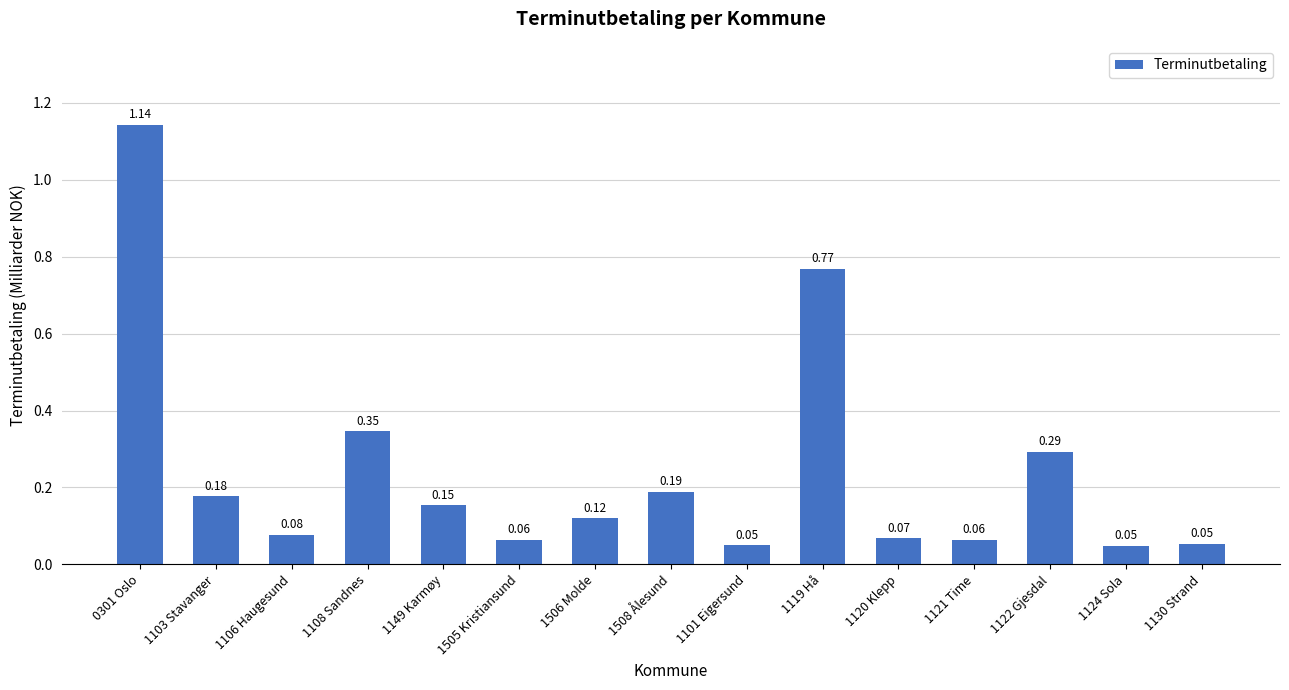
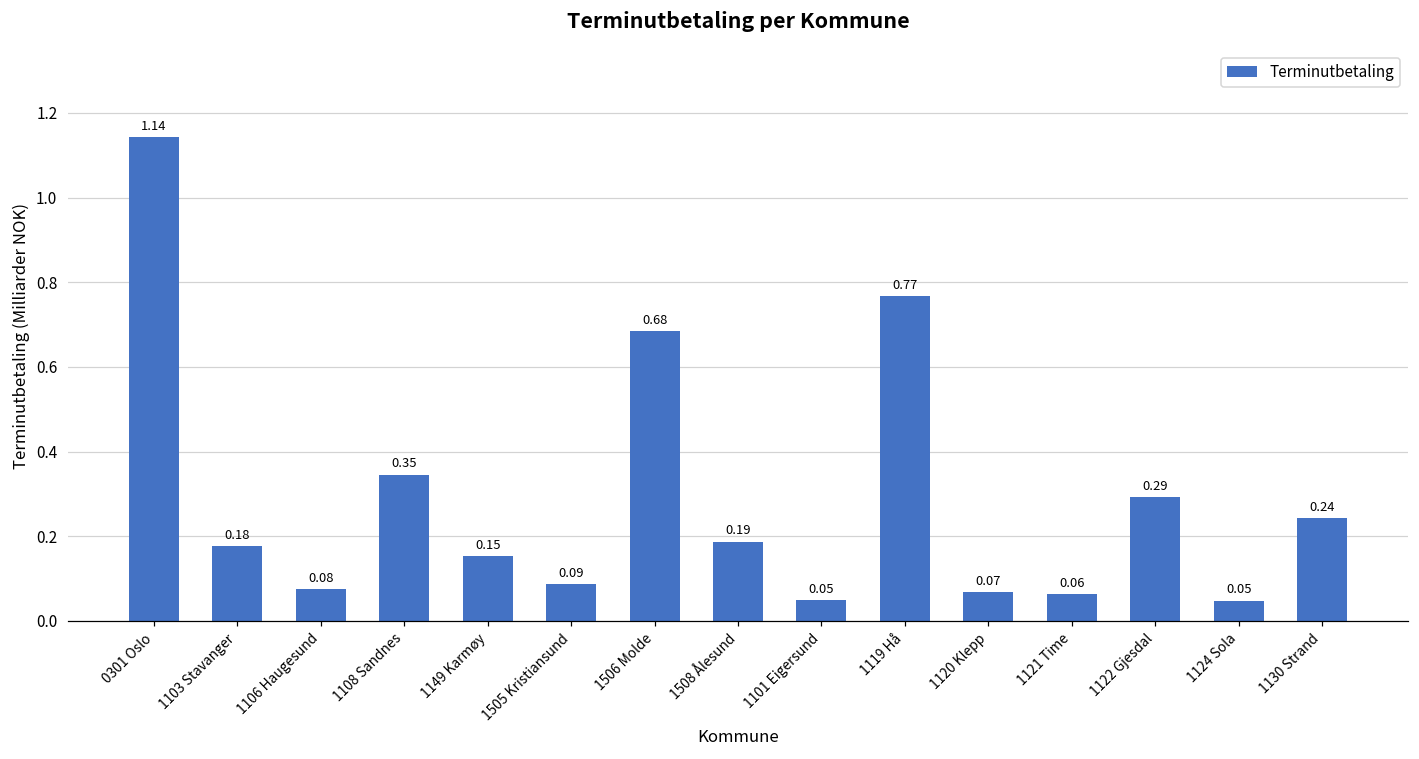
1505 Kristiansund: 0.06 -> 0.09
1506 Molde: 0.12 -> 0.68
1130 Strand: 0.05 -> 0.24
